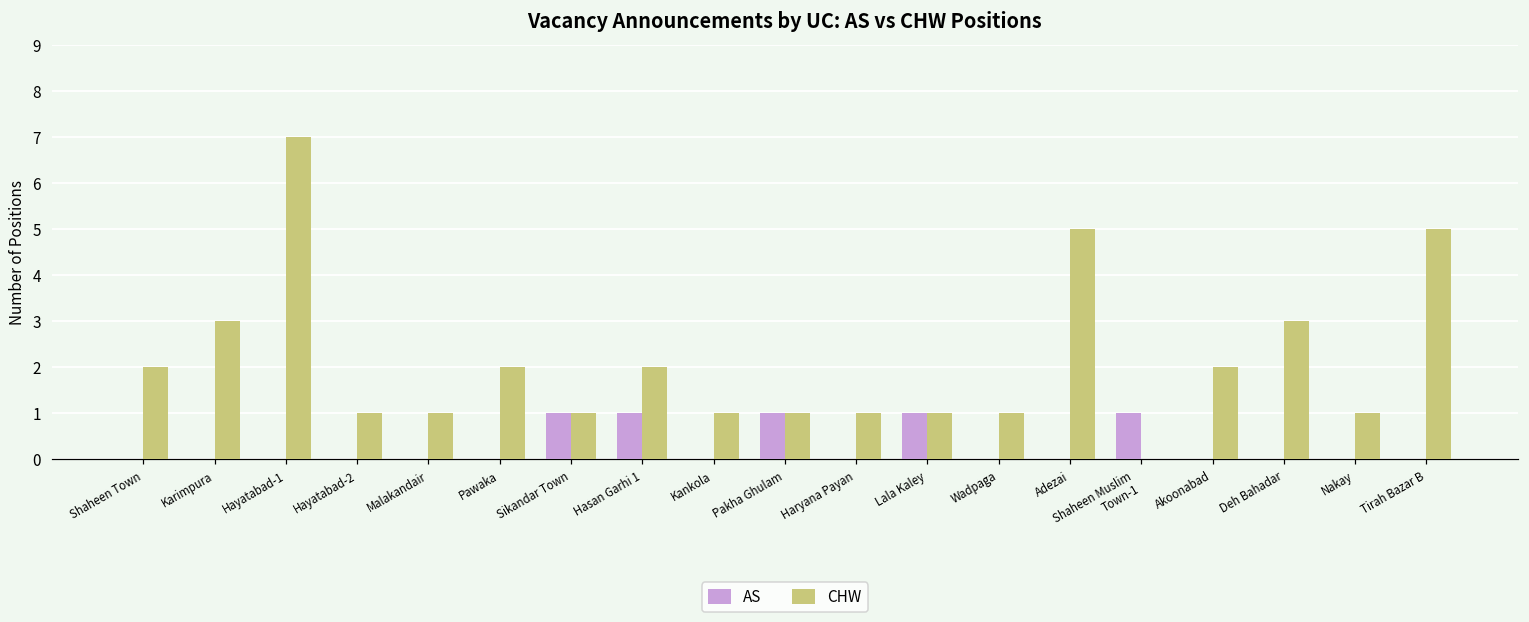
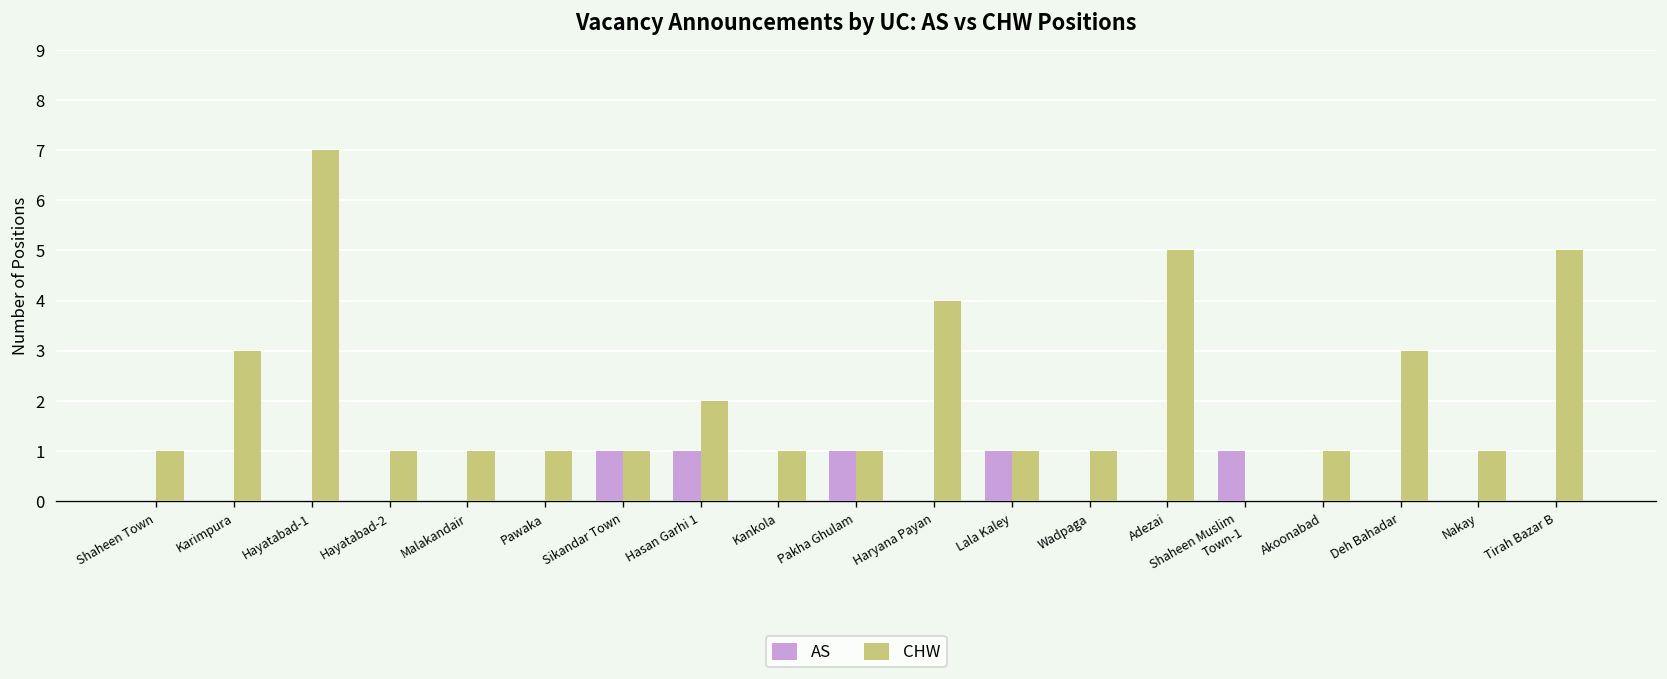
CHW, Shaheen Town: 2 -> 1
CHW, Pawaka: 2 -> 1
CHW, Haryana Payan: 1 -> 4
CHW, Akoonabad: 2 -> 1
